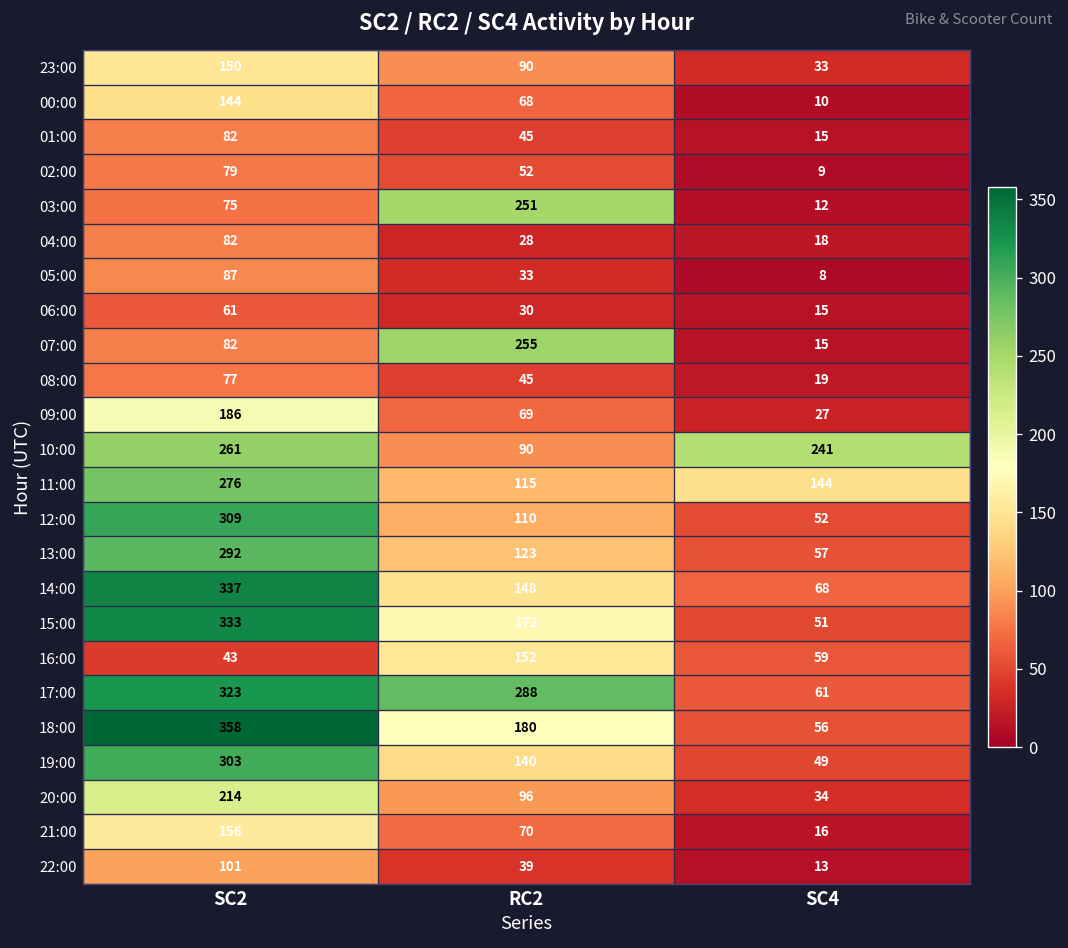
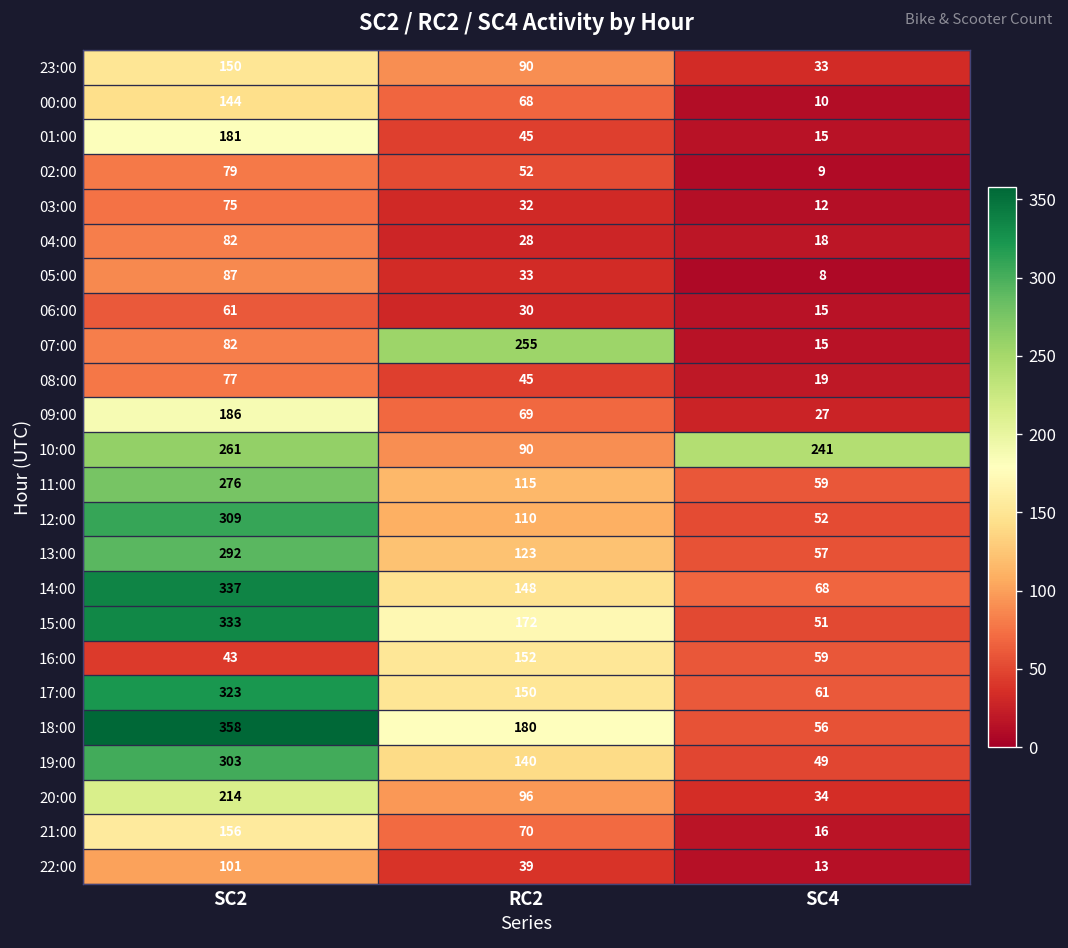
01:00, SC2: 82 -> 181
03:00, RC2: 251 -> 32
11:00, SC4: 144 -> 59
17:00, RC2: 288 -> 150
